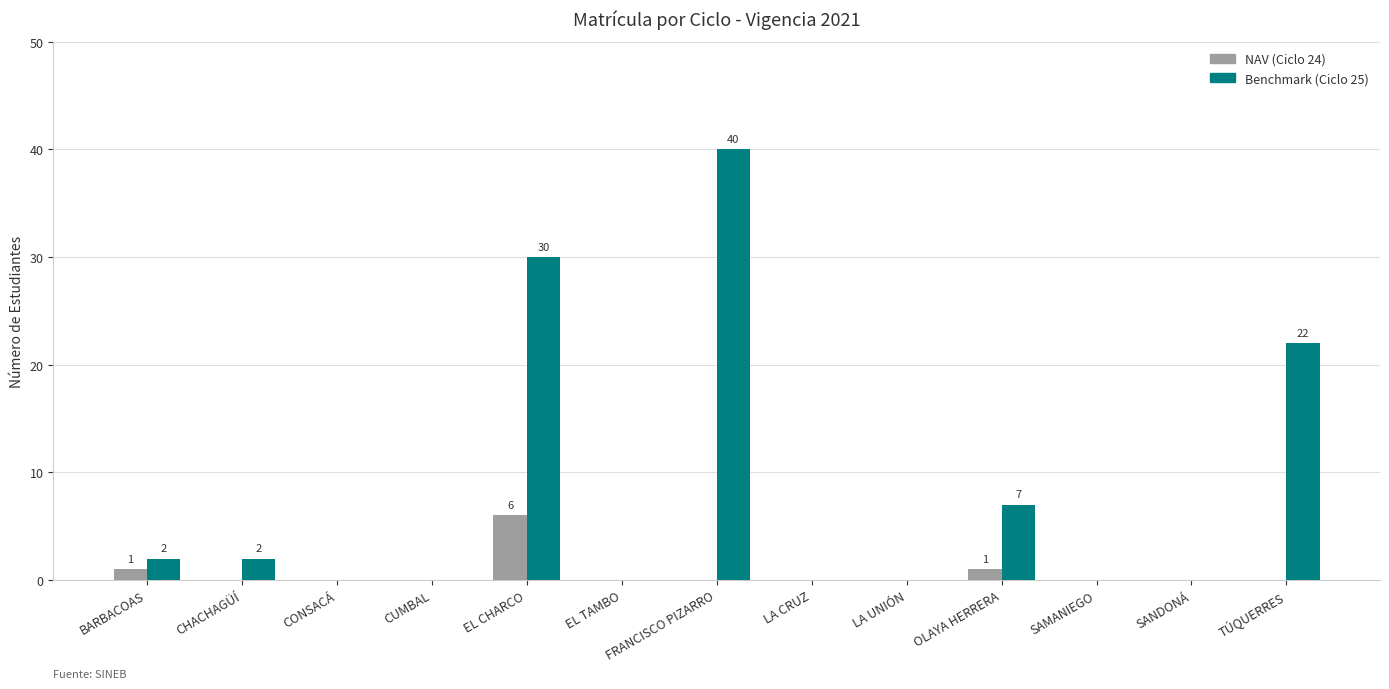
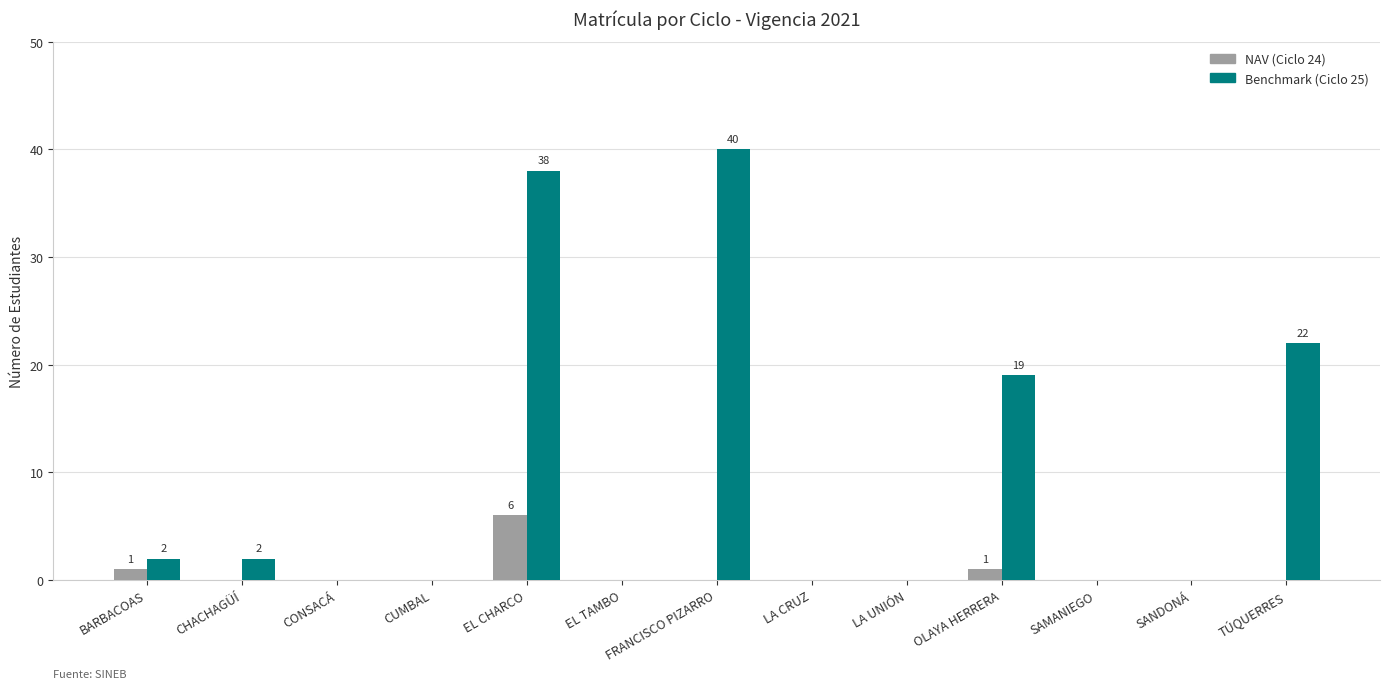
Benchmark (Ciclo 25), EL CHARCO: 30 -> 38
Benchmark (Ciclo 25), OLAYA HERRERA: 7 -> 19
